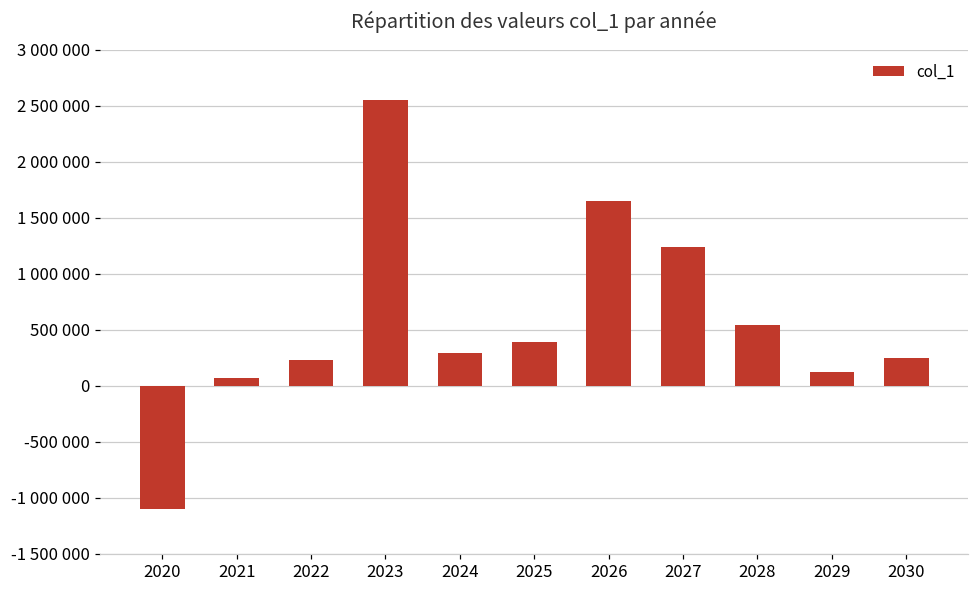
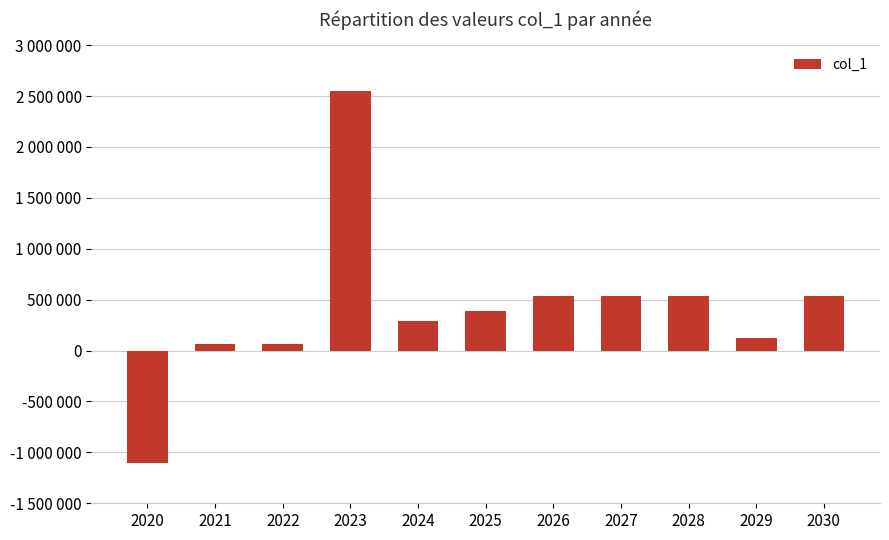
2022: 230000 -> 70000
2026: 1650000 -> 540000
2027: 1240000 -> 540000
2030: 240000 -> 540000
